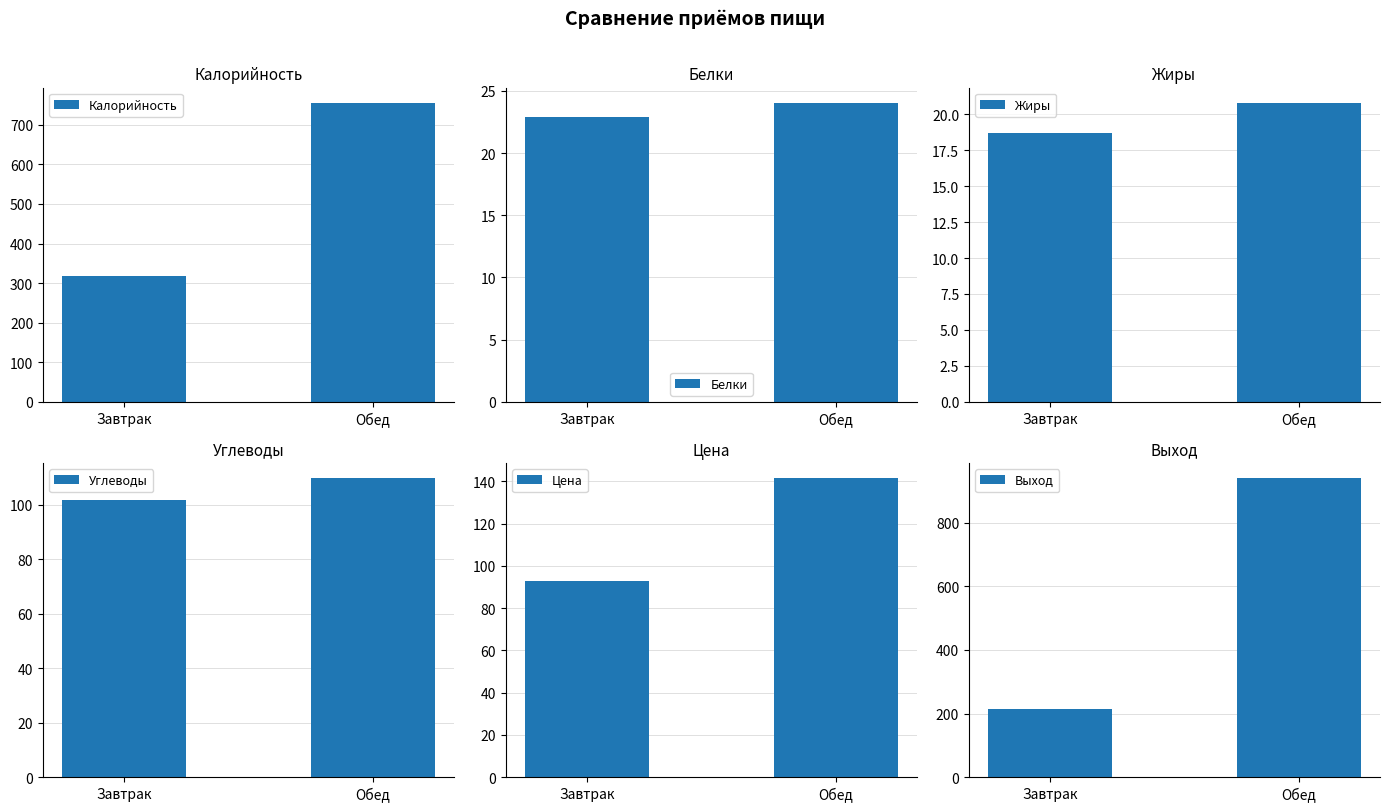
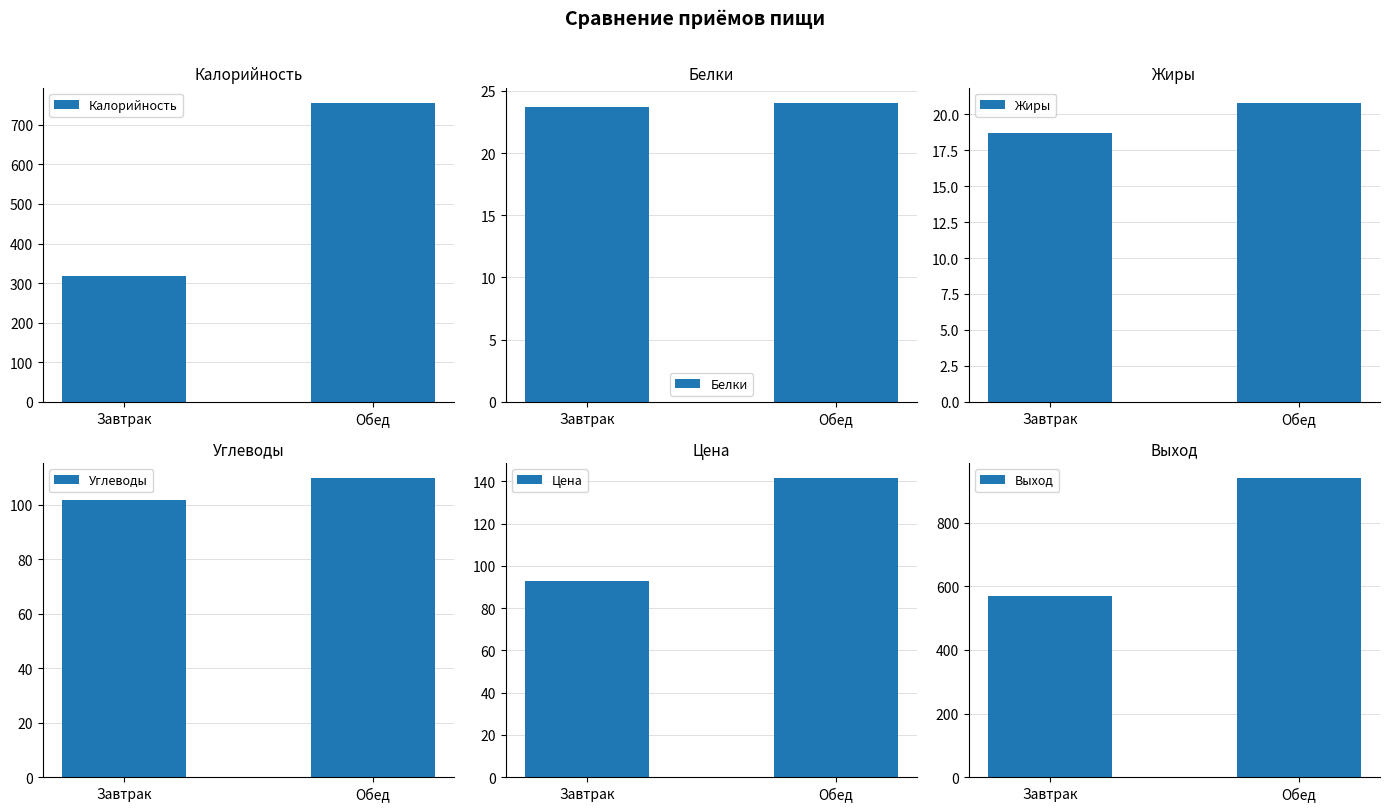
Белки, Завтрак: 22.9 -> 23.7
Выход, Завтрак: 210 -> 570
